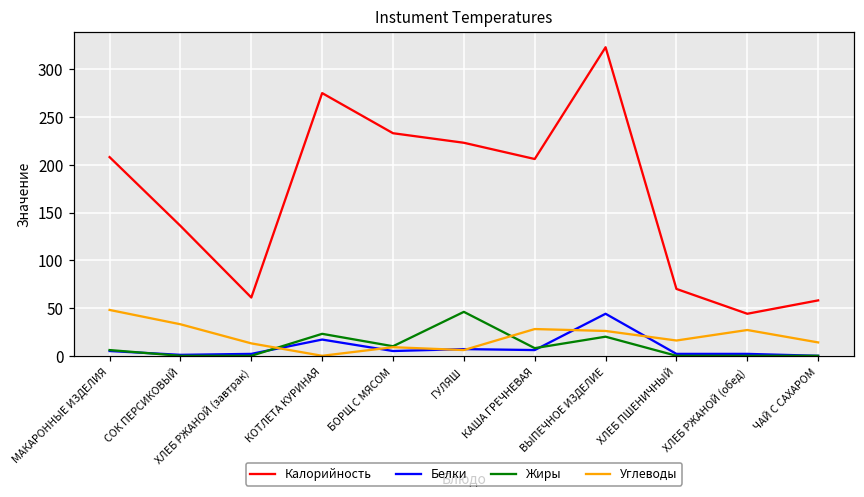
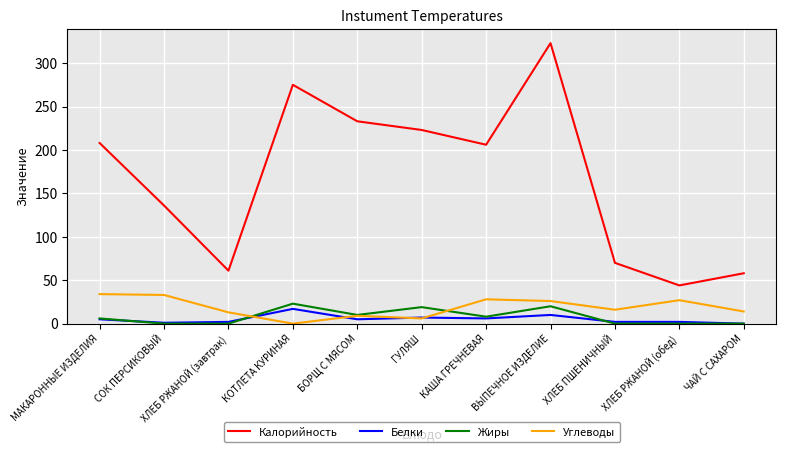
Углеводы, МАКАРОННЫЕ ИЗДЕЛИЯ: 50 -> 30
Жиры, ГУЛЯШ: 50 -> 20
Белки, ВЫПЕЧНОЕ ИЗДЕЛИЕ: 40 -> 10
